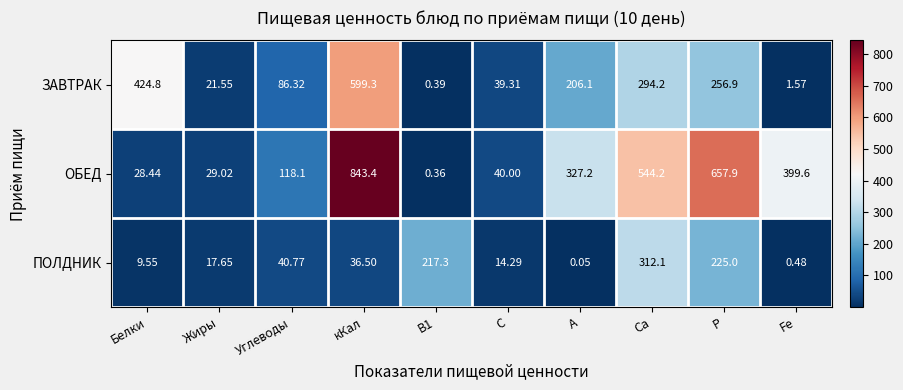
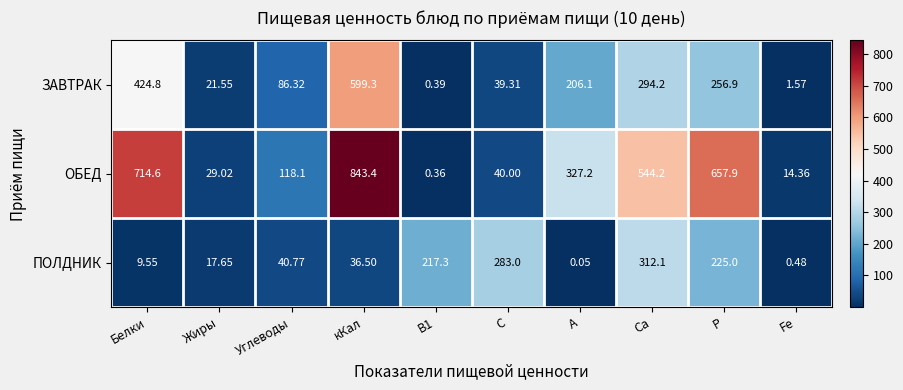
ОБЕД, Белки: 28.44 -> 714.6
ОБЕД, Fe: 399.6 -> 14.36
ПОЛДНИК, С: 14.29 -> 283.0
